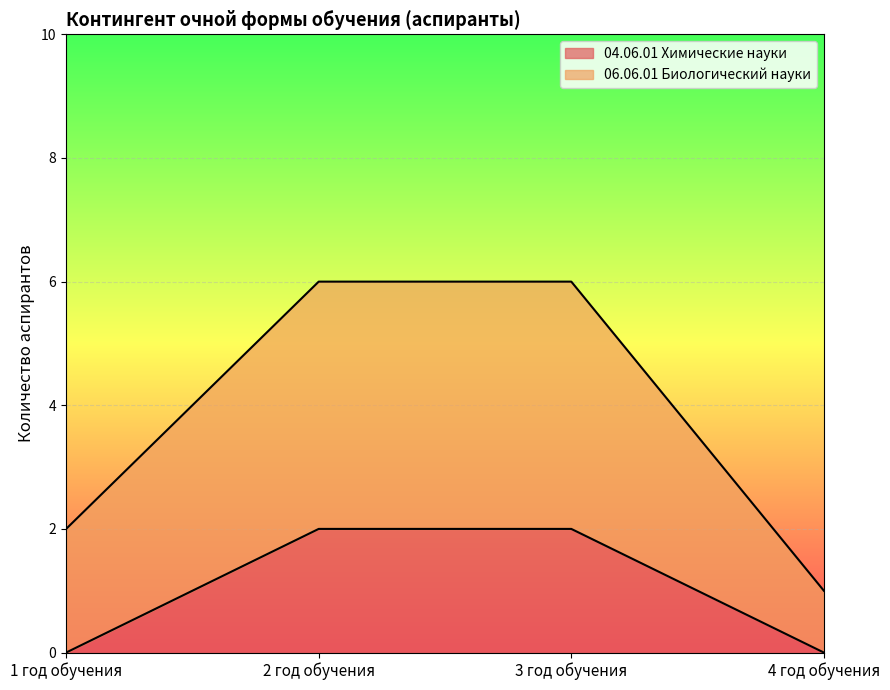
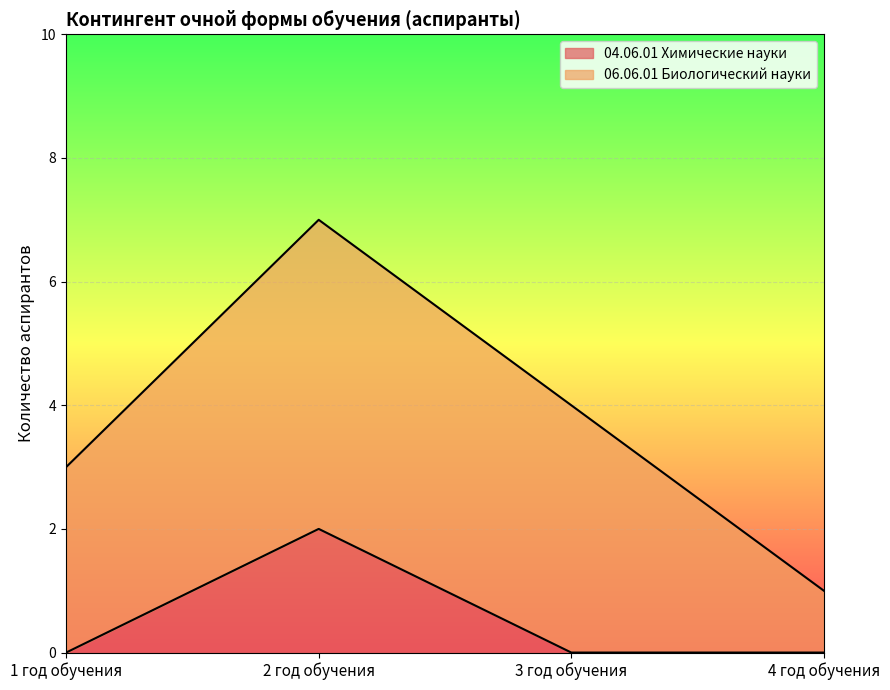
06.06.01 Биологический науки, 1 год обучения: 2 -> 3
06.06.01 Биологический науки, 2 год обучения: 4 -> 5
04.06.01 Химические науки, 3 год обучения: 2 -> 0
